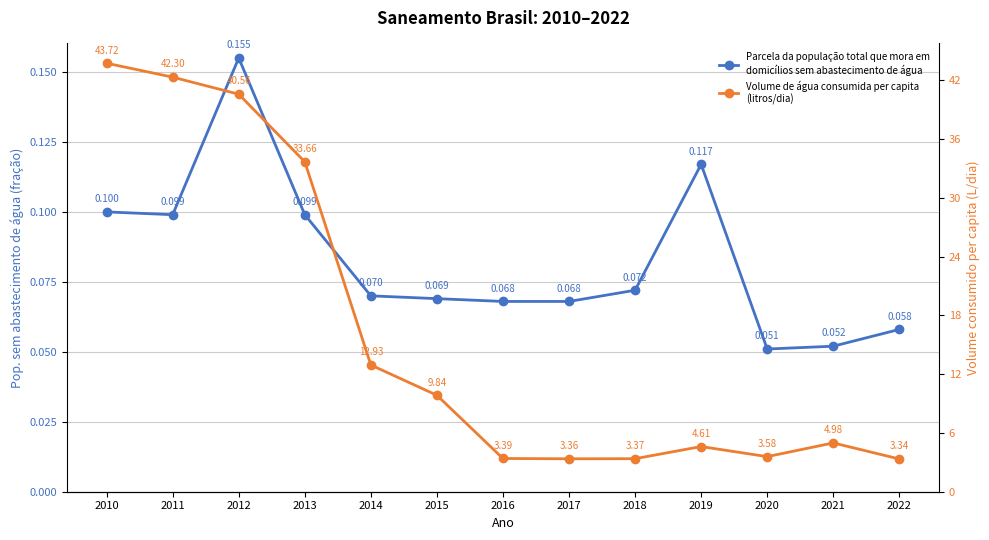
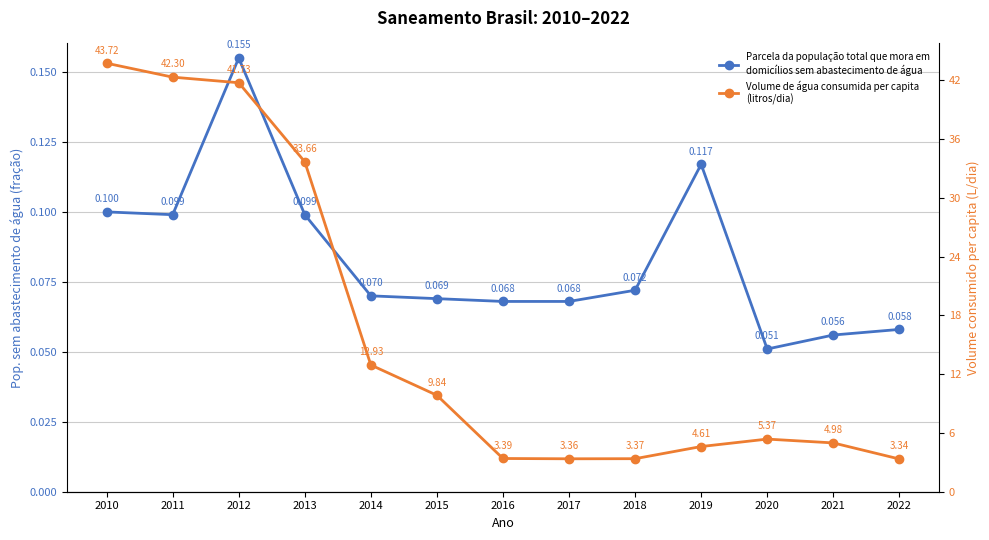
Parcela da população total que mora em domicílios sem abastecimento de água, 2021: 0.052 -> 0.056
Volume de água consumida per capita (litros/dia), 2012: 40.56 -> 41.73
Volume de água consumida per capita (litros/dia), 2020: 3.58 -> 5.37
